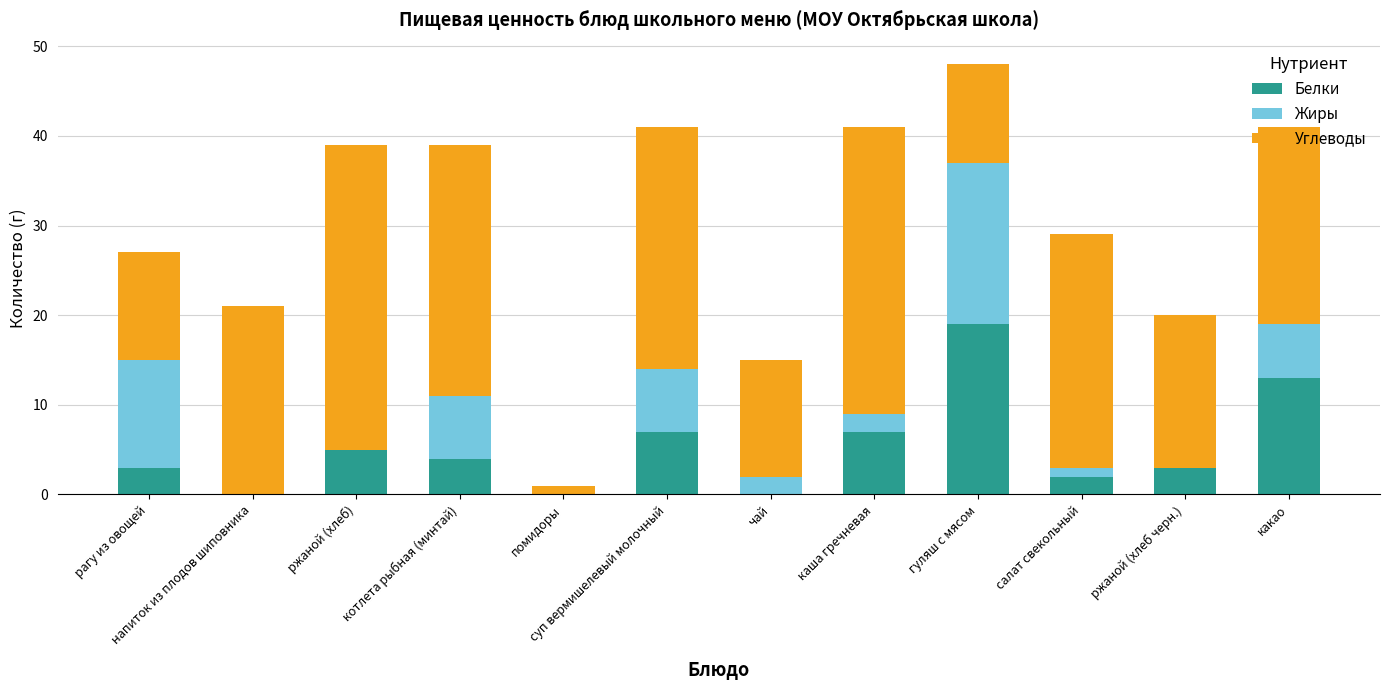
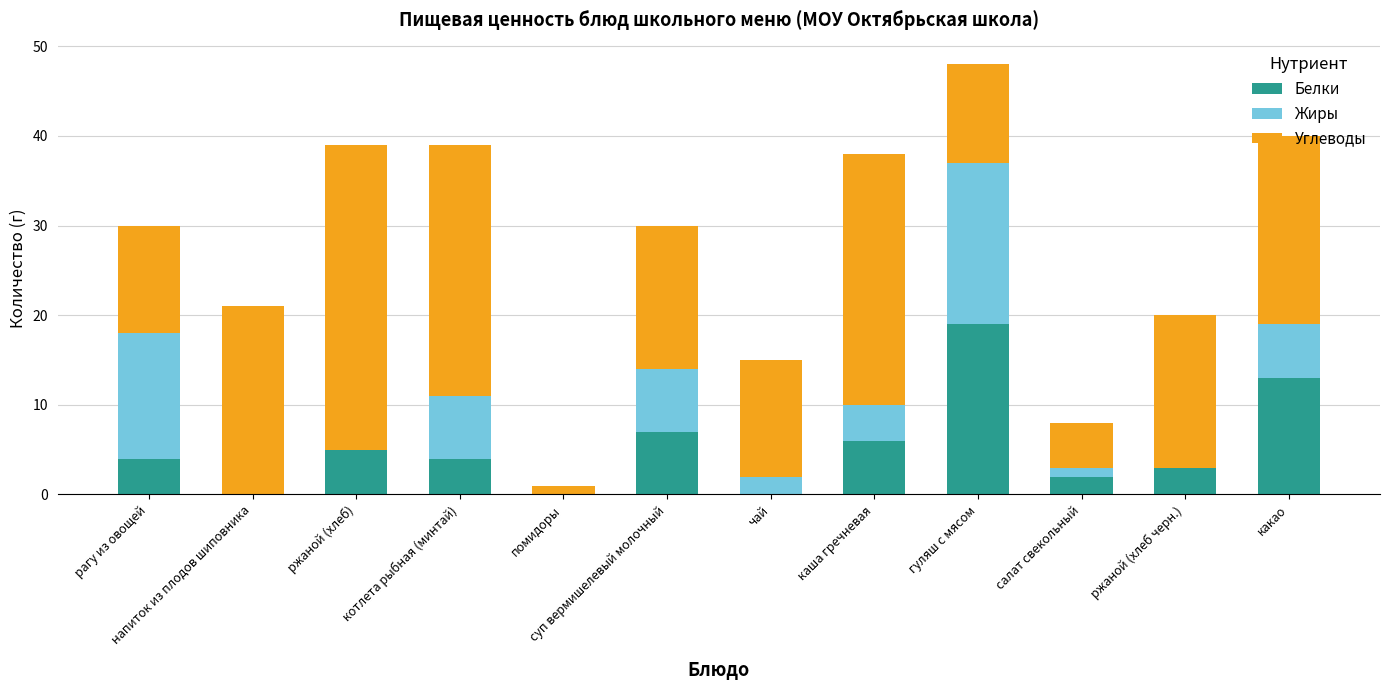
Белки, рагу из овощей: 3 -> 4
Жиры, рагу из овощей: 12 -> 14
Углеводы, суп вермишелевый молочный: 27 -> 16
Белки, каша гречневая: 7 -> 6
Жиры, каша гречневая: 2 -> 4
Углеводы, каша гречневая: 32 -> 28
Углеводы, салат свекольный: 26 -> 5
Углеводы, какао: 22 -> 21
